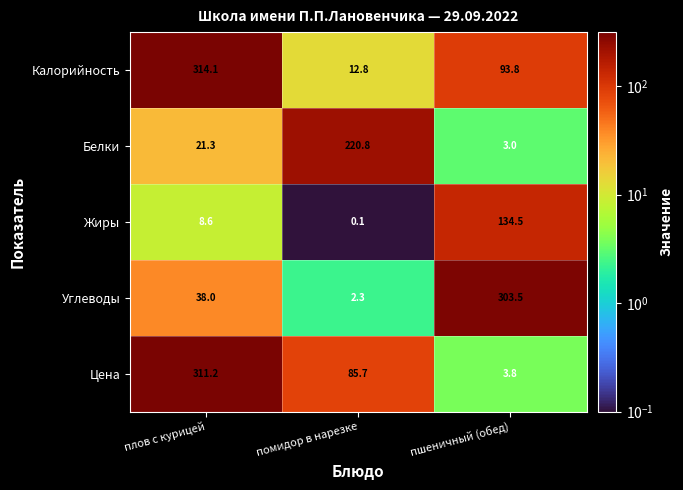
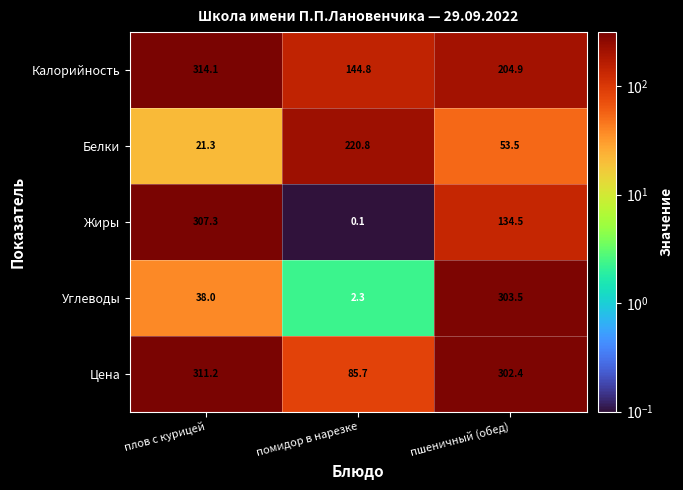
Калорийность, помидор в нарезке: 12.8 -> 144.8
Калорийность, пшеничный (обед): 93.8 -> 204.9
Белки, пшеничный (обед): 3.0 -> 53.5
Жиры, плов с курицей: 8.6 -> 307.3
Цена, пшеничный (обед): 3.8 -> 302.4
